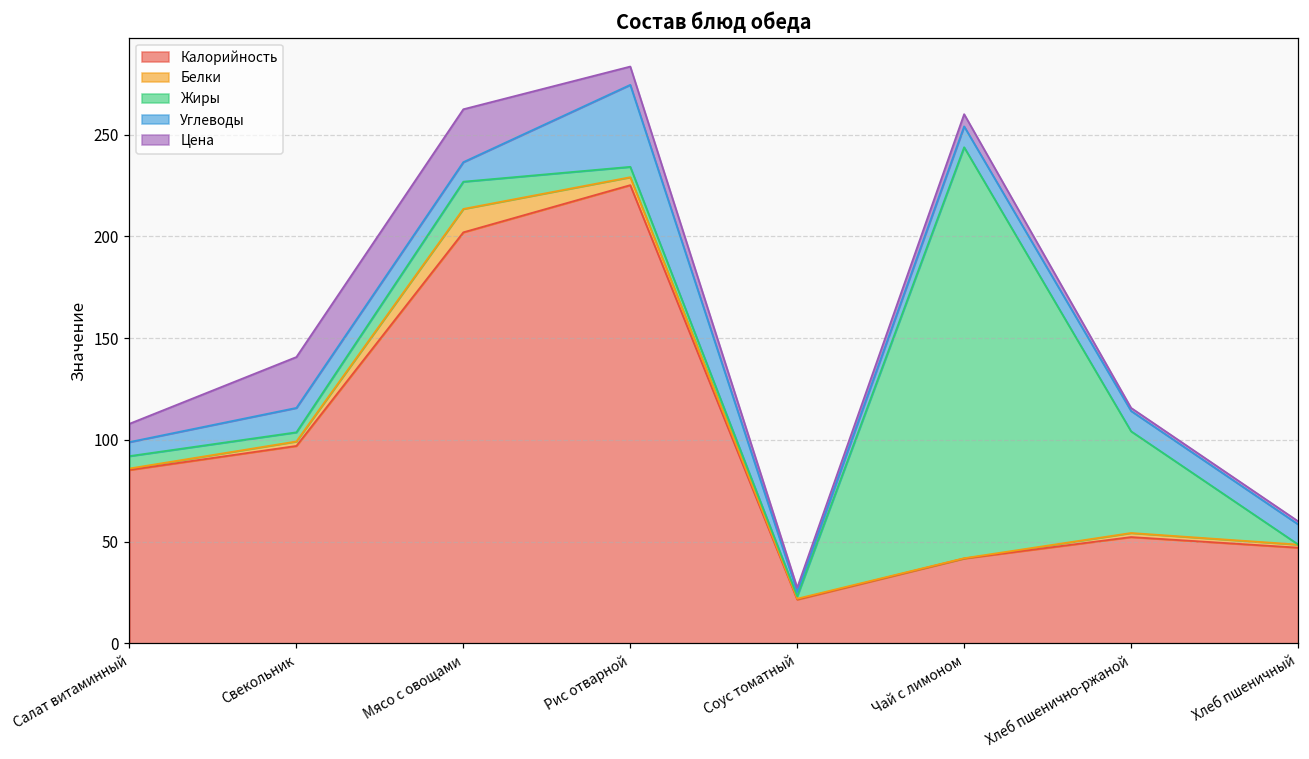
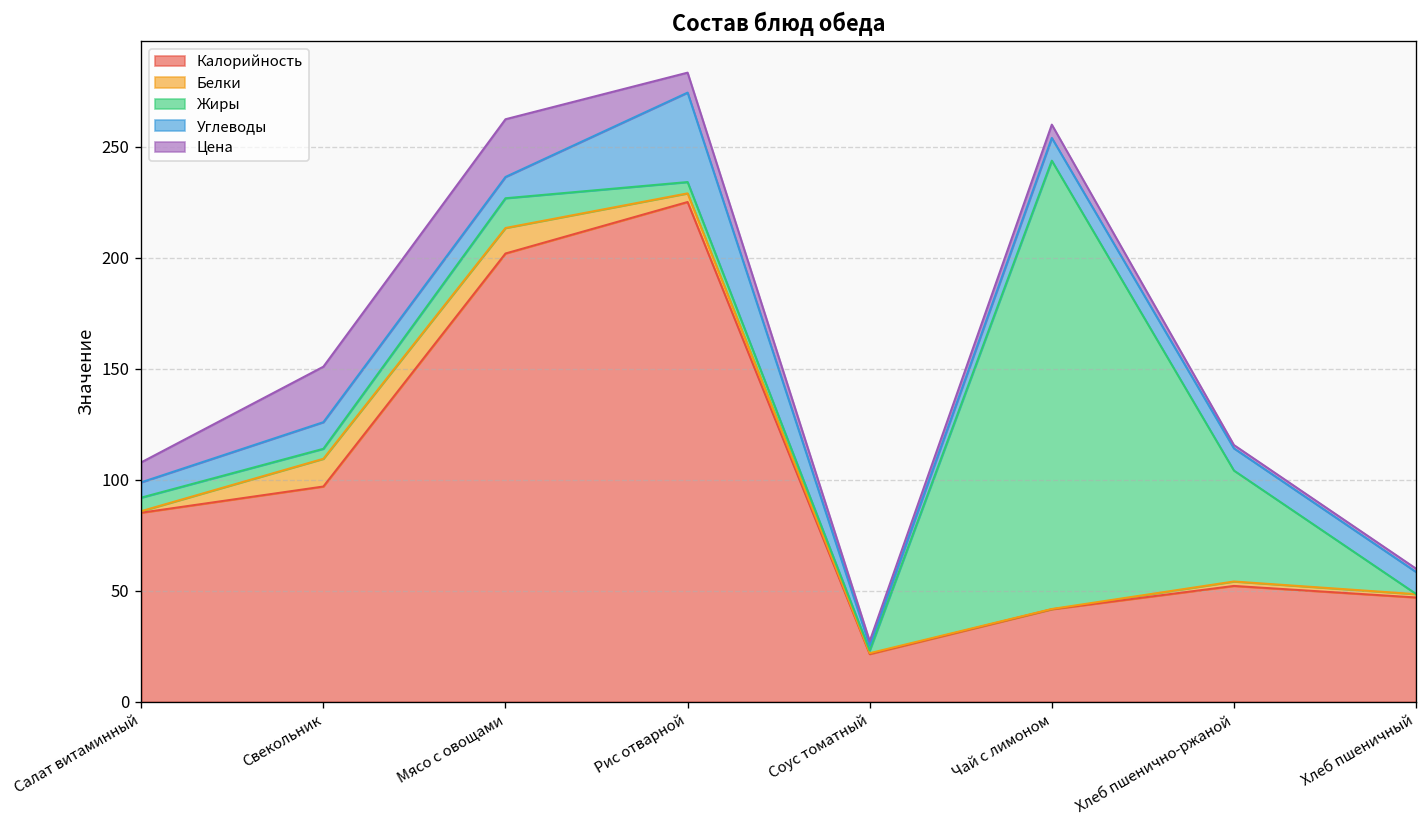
Белки, Свекольник: 2 -> 13
